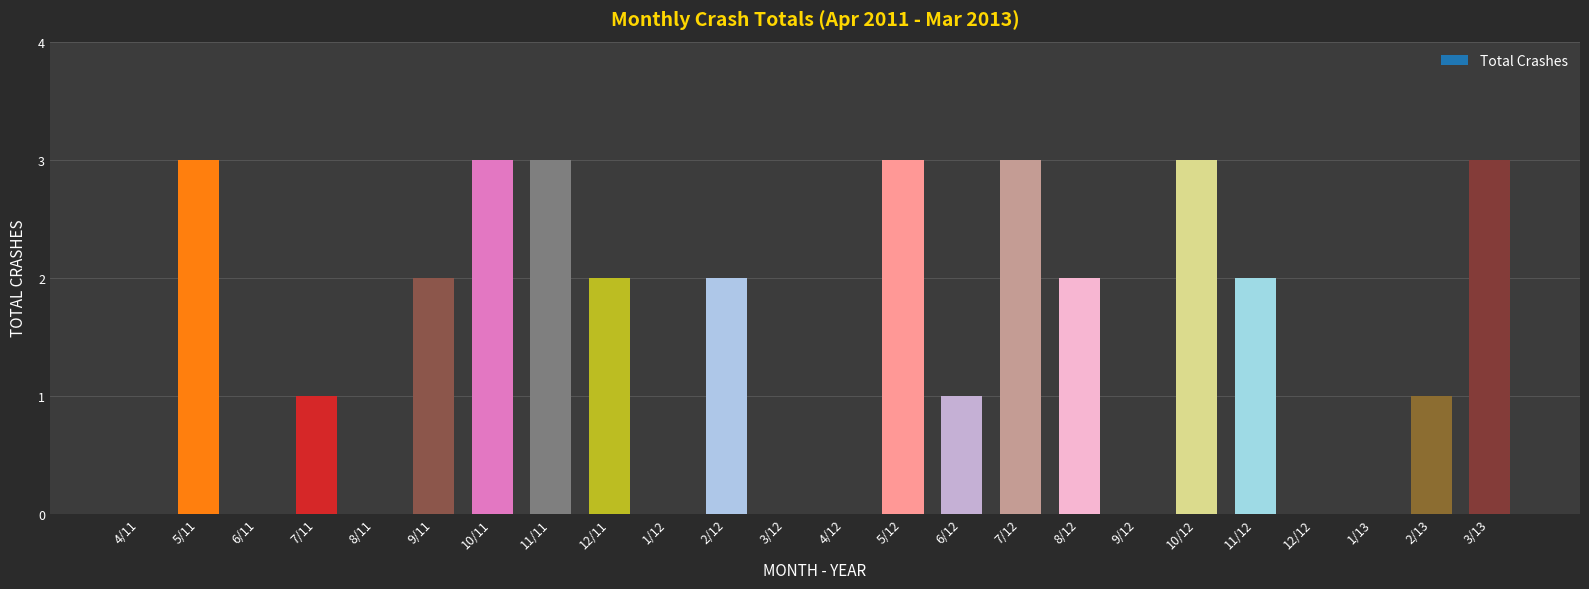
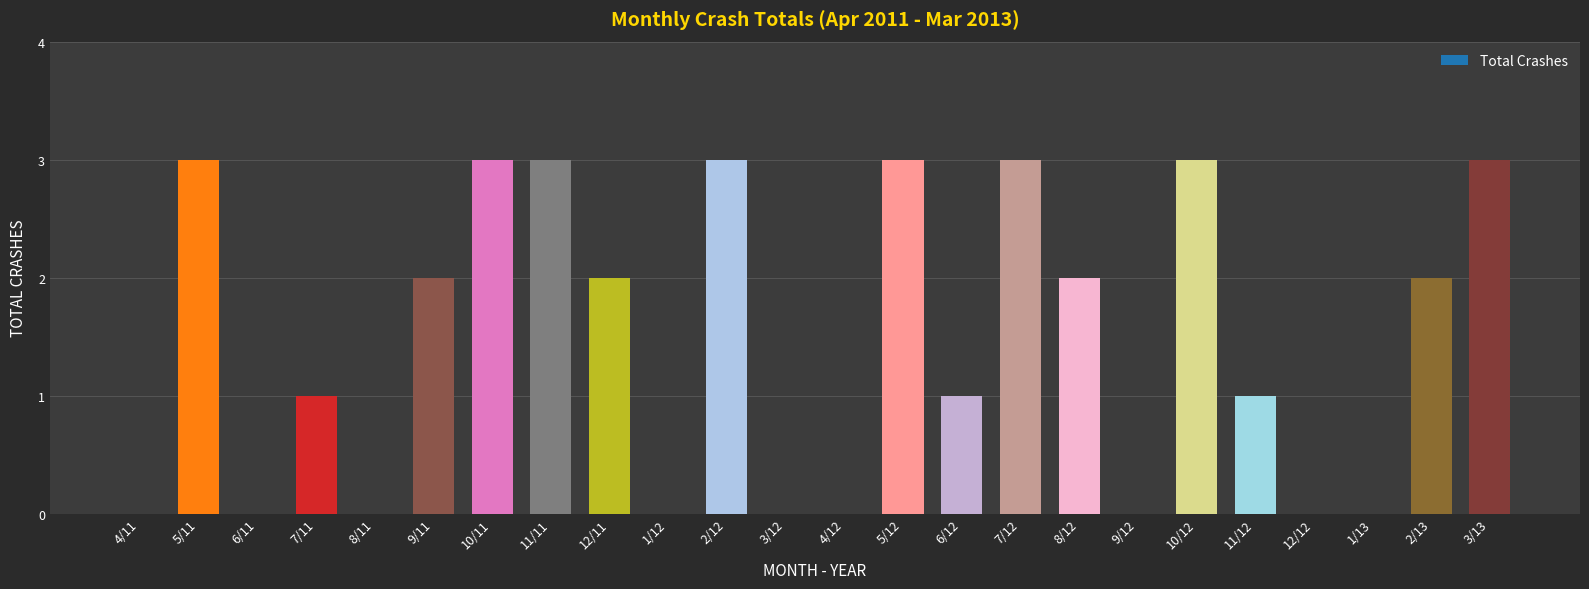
2/12: 2 -> 3
11/12: 2 -> 1
2/13: 1 -> 2
